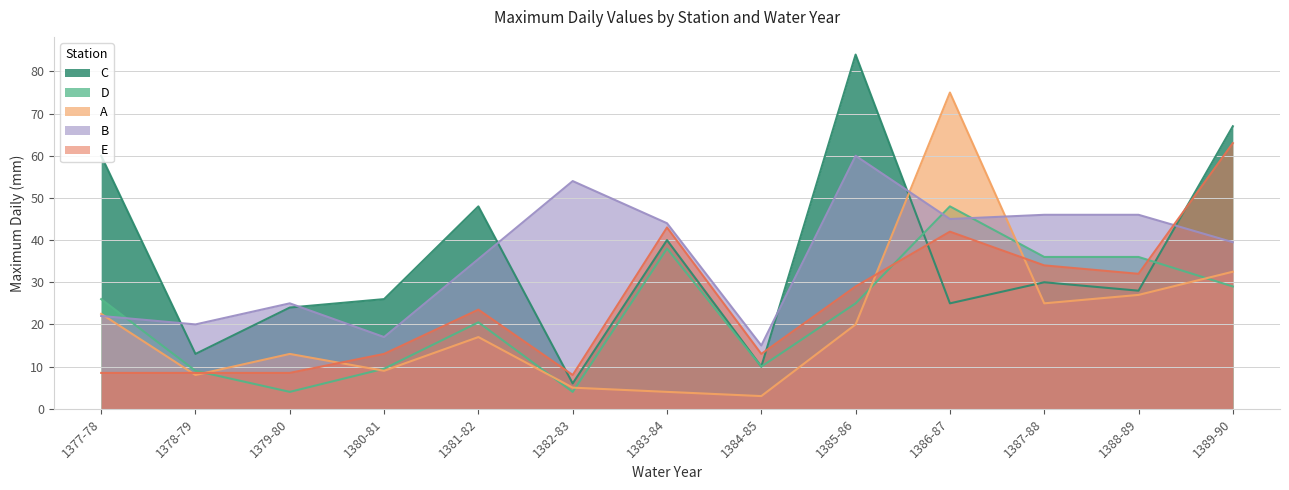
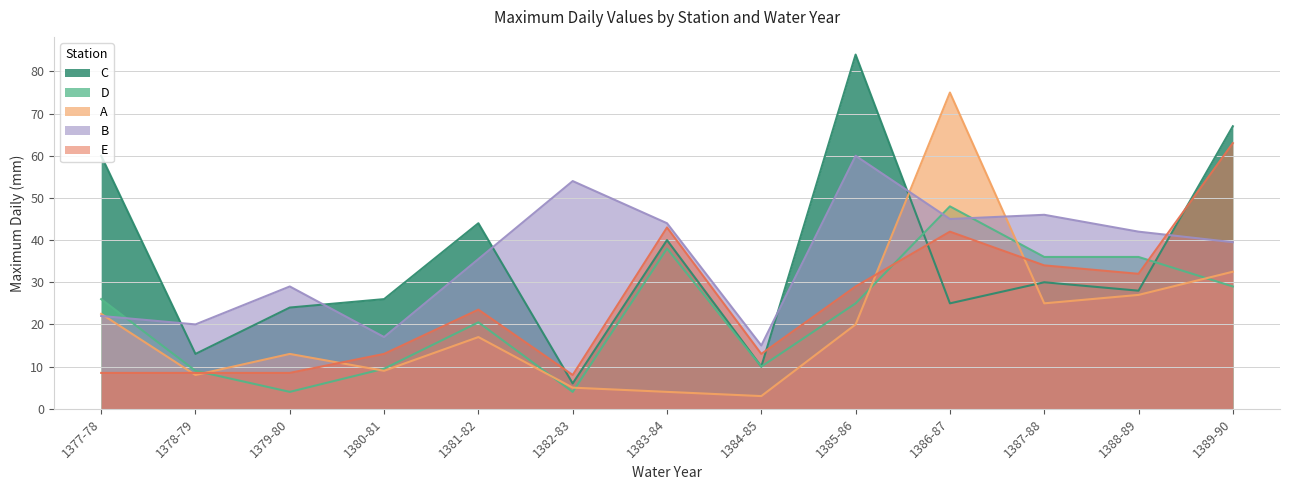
B, 1379-80: 25 -> 29
C, 1381-82: 48 -> 44
B, 1388-89: 46 -> 42
